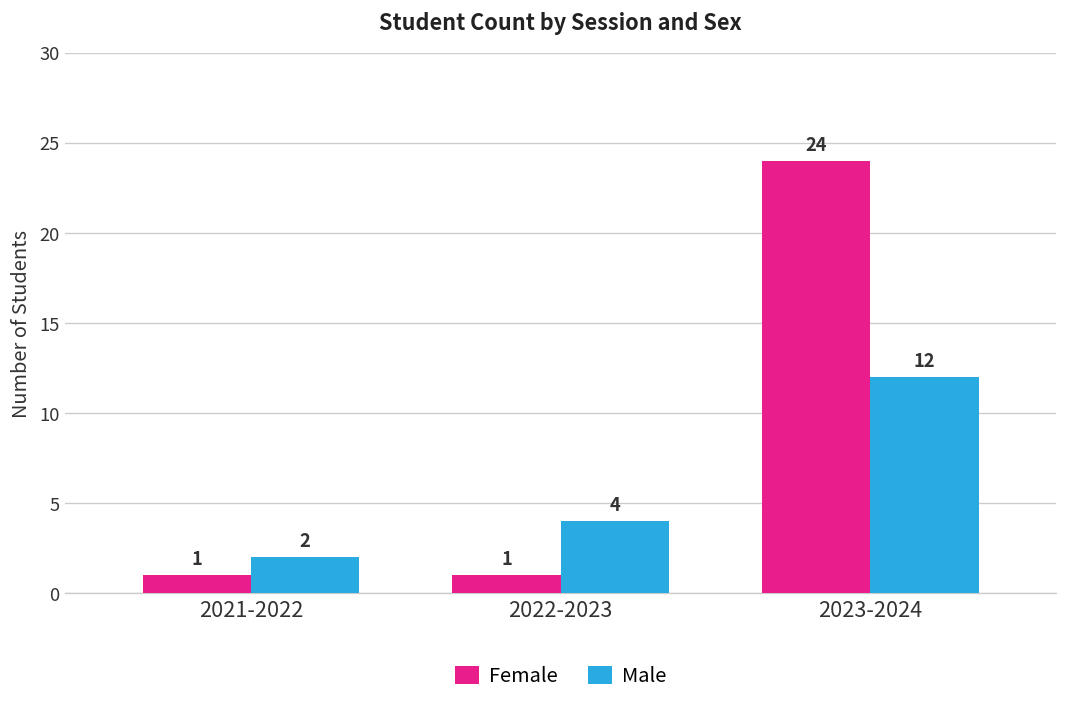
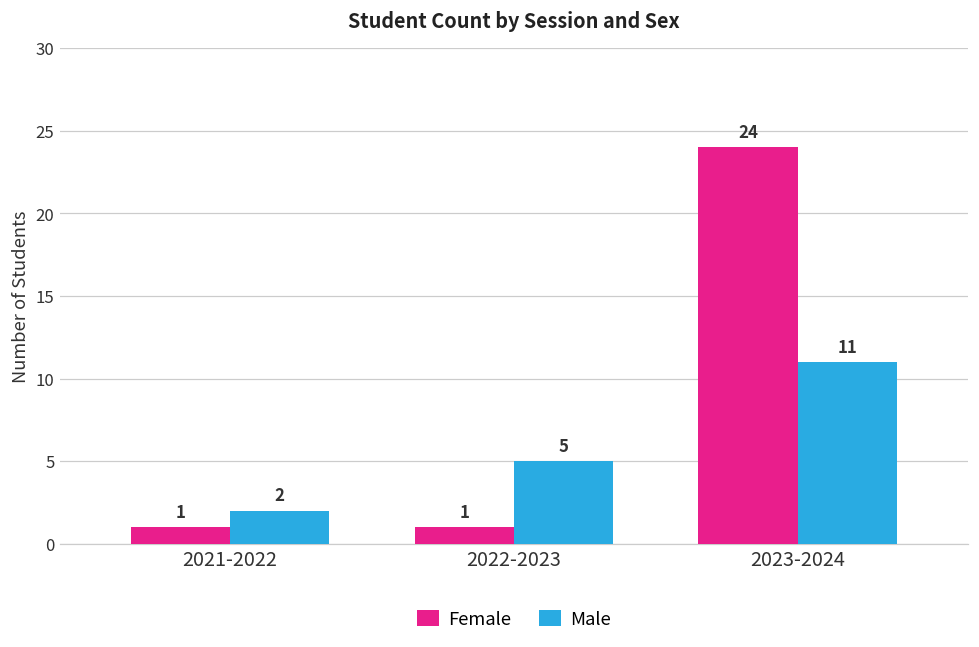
Male, 2022-2023: 4 -> 5
Male, 2023-2024: 12 -> 11
